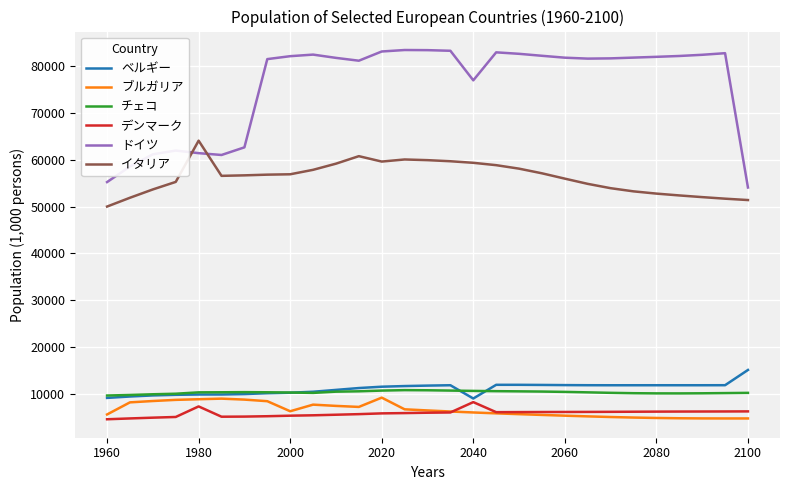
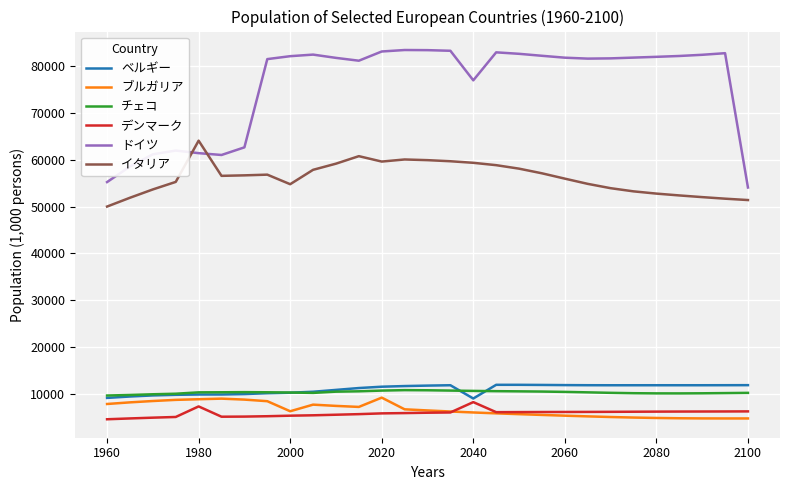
ブルガリア, 1960: 6000 -> 8000
イタリア, 2000: 57000 -> 55000
ベルギー, 2100: 15000 -> 12000
